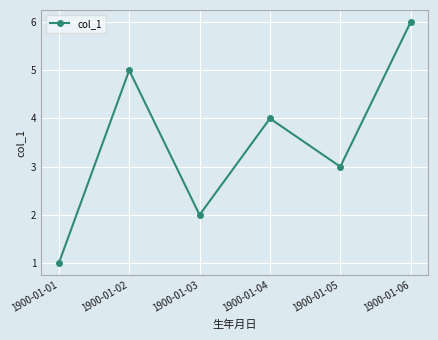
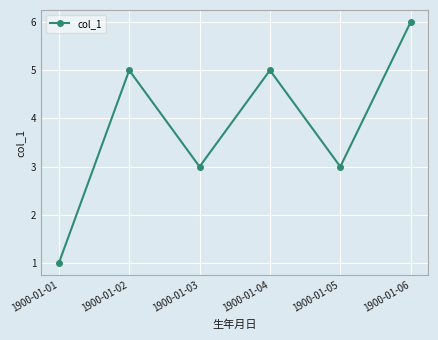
1900-01-03: 2 -> 3
1900-01-04: 4 -> 5
